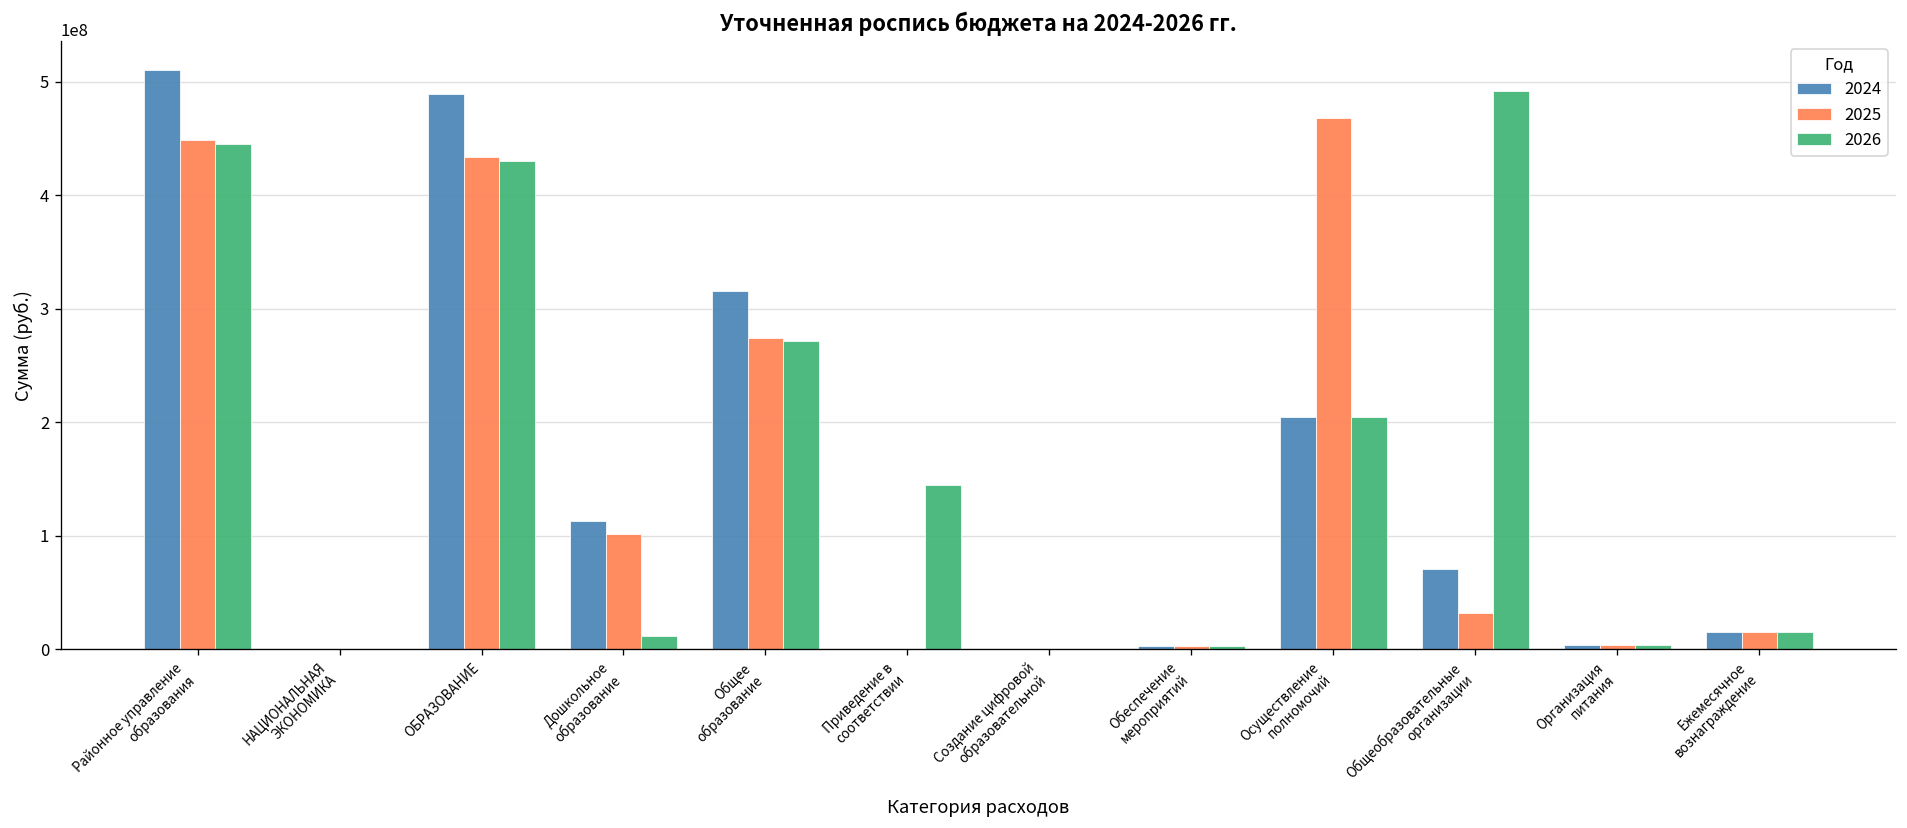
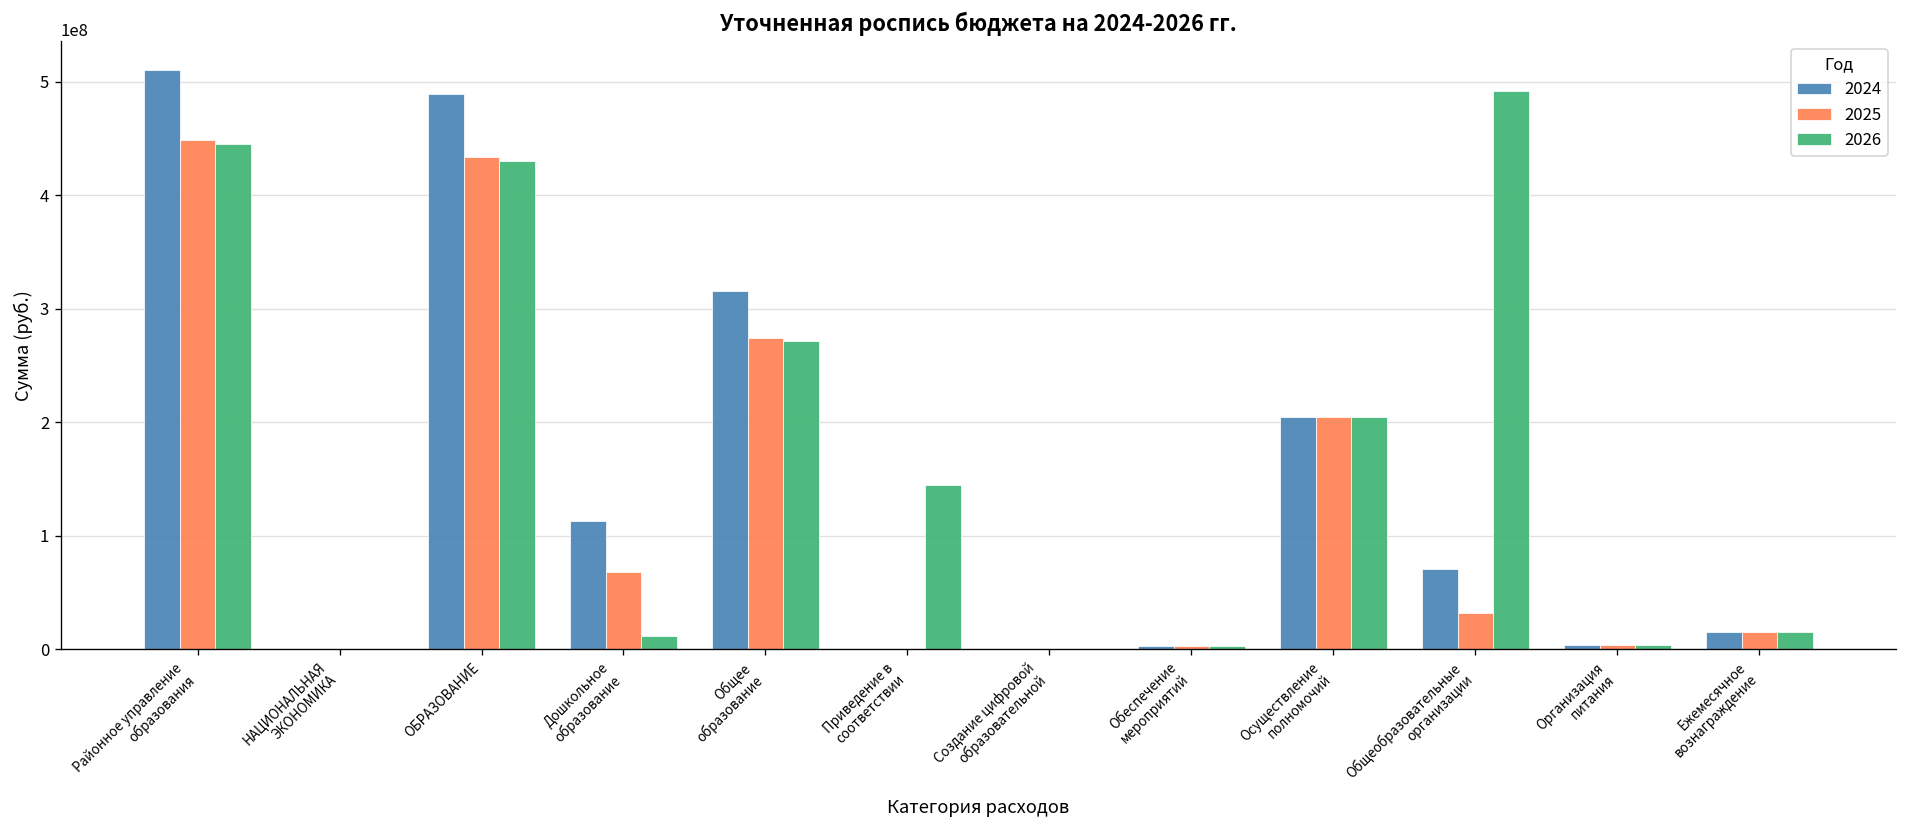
2025, Дошкольное образование: 100000000 -> 70000000
2025, Осуществление полномочий: 470000000 -> 210000000
